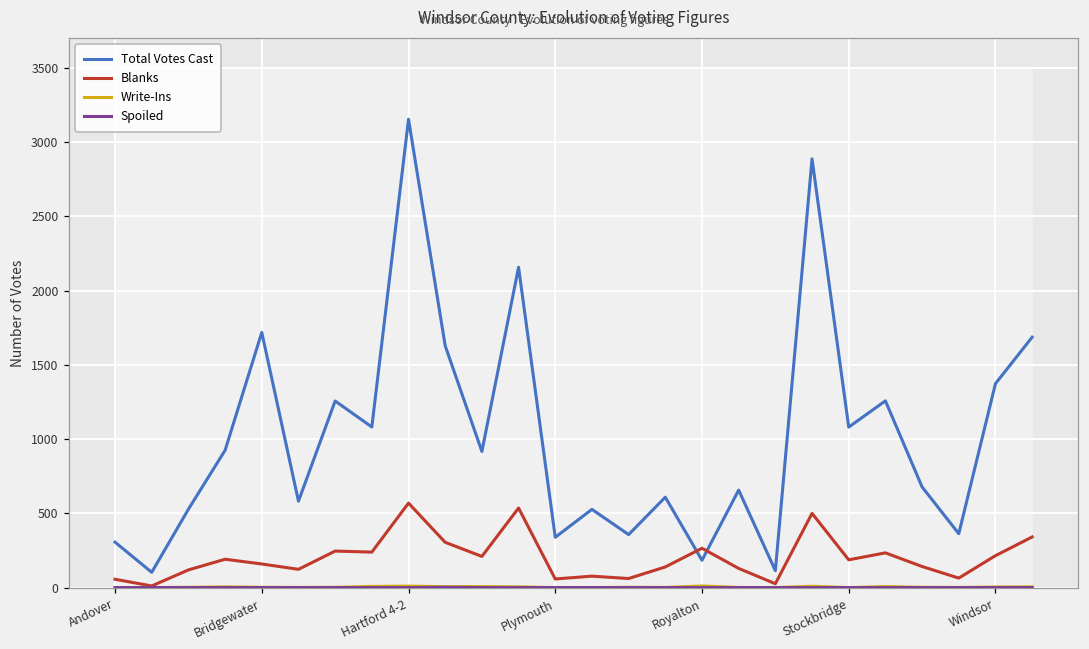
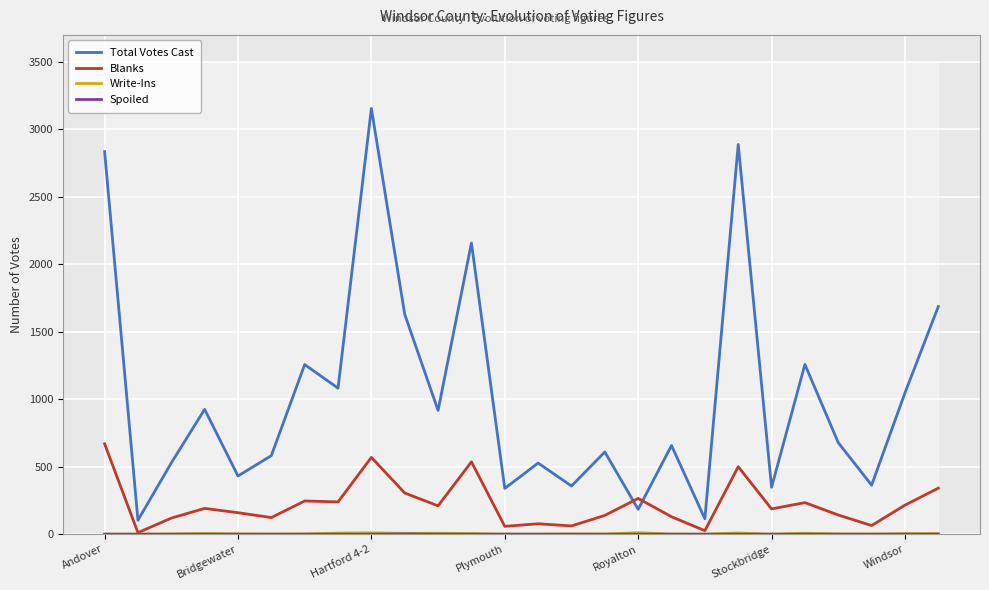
Total Votes Cast, Andover: 310 -> 2840
Blanks, Andover: 60 -> 670
Total Votes Cast, Bridgewater: 1720 -> 430
Total Votes Cast, Stockbridge: 1080 -> 350
Total Votes Cast, Windsor: 1370 -> 1050
